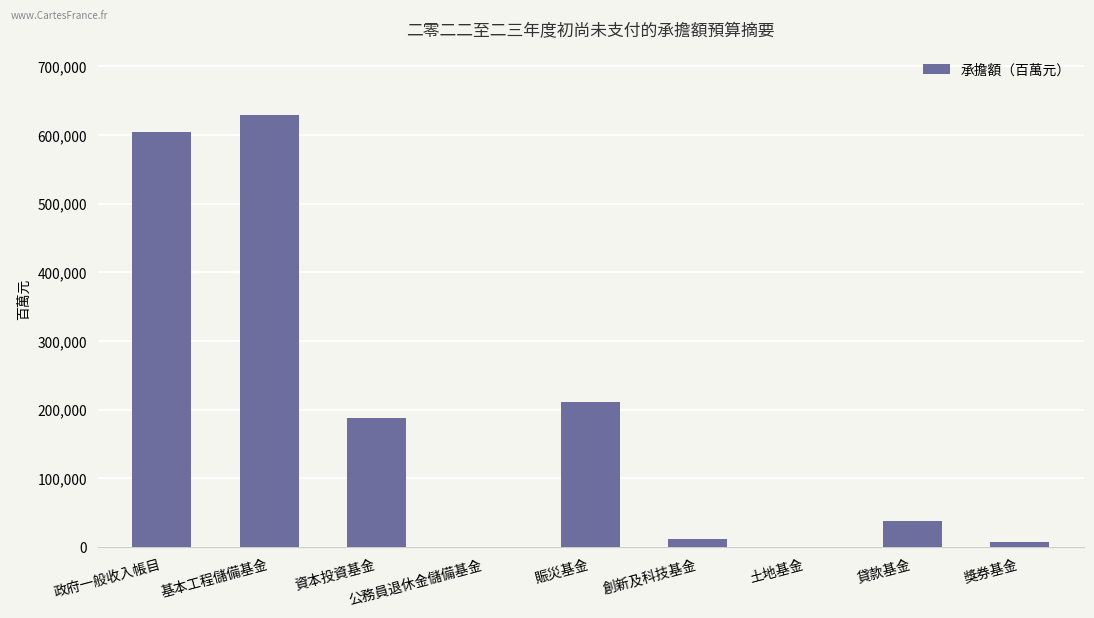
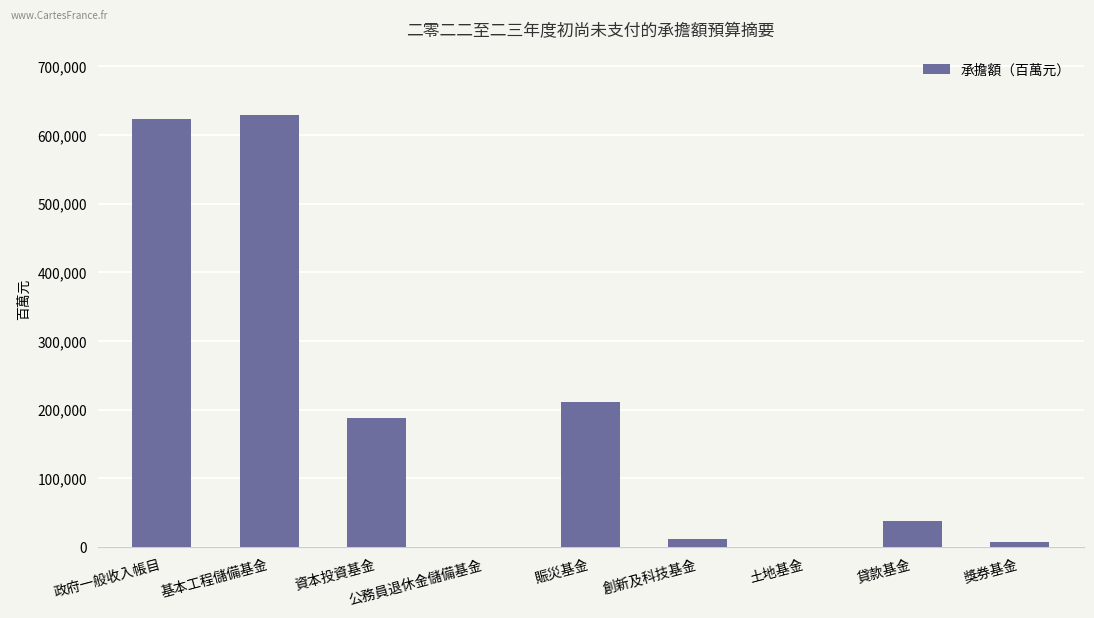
政府一般收入帳目: 600,000 -> 620,000
